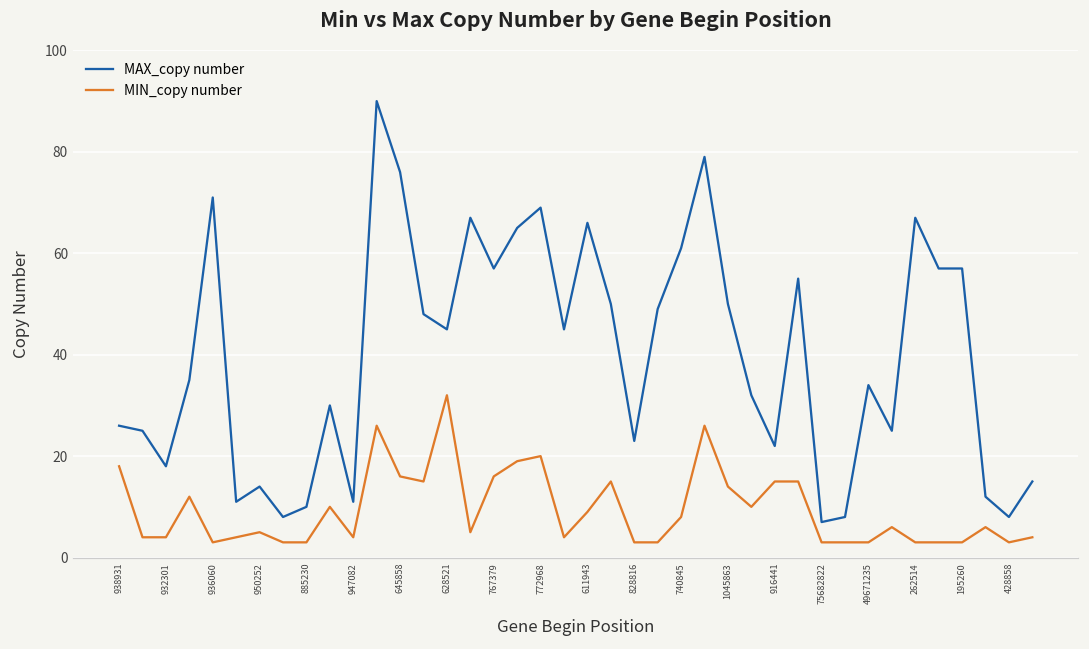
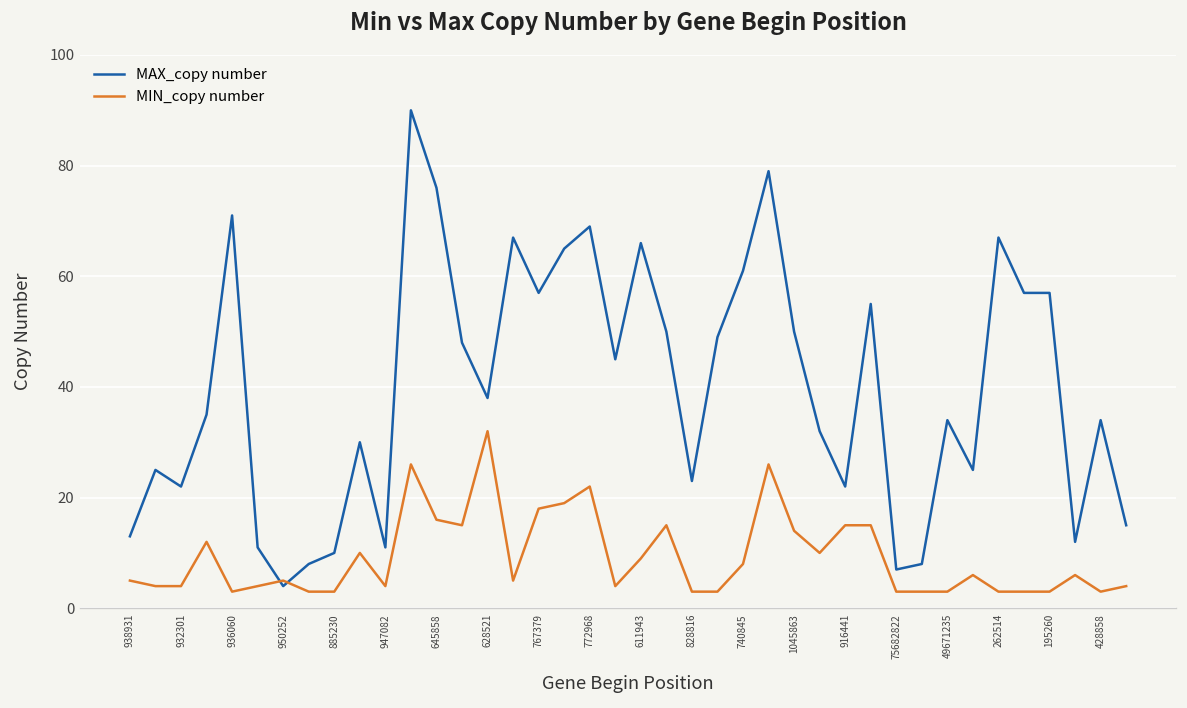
MAX_copy number, 938931: 26 -> 13
MIN_copy number, 938931: 18 -> 5
MAX_copy number, 932301: 18 -> 22
MAX_copy number, 950252: 14 -> 4
MAX_copy number, 628521: 45 -> 38
MIN_copy number, 767379: 16 -> 18
MIN_copy number, 772968: 20 -> 22
MAX_copy number, 428858: 8 -> 34
